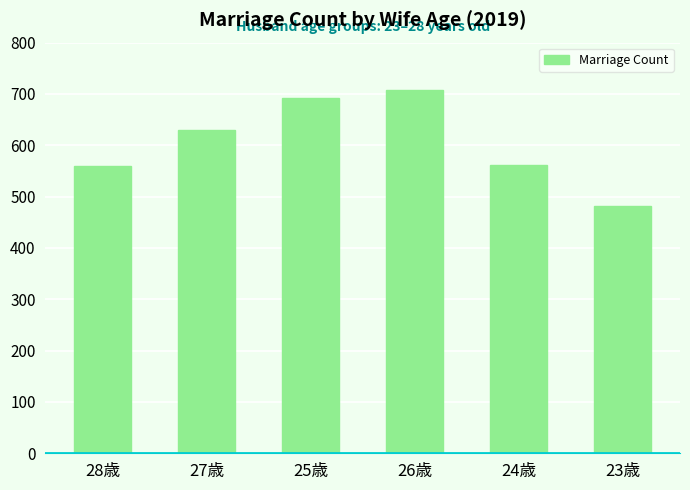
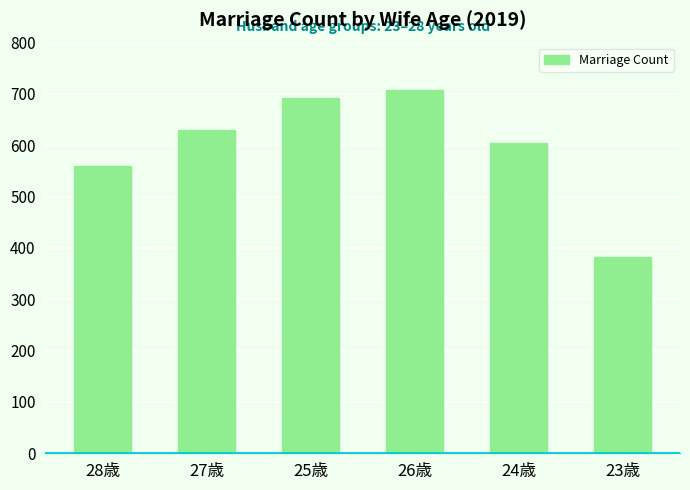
24歳: 560 -> 610
23歳: 480 -> 380
